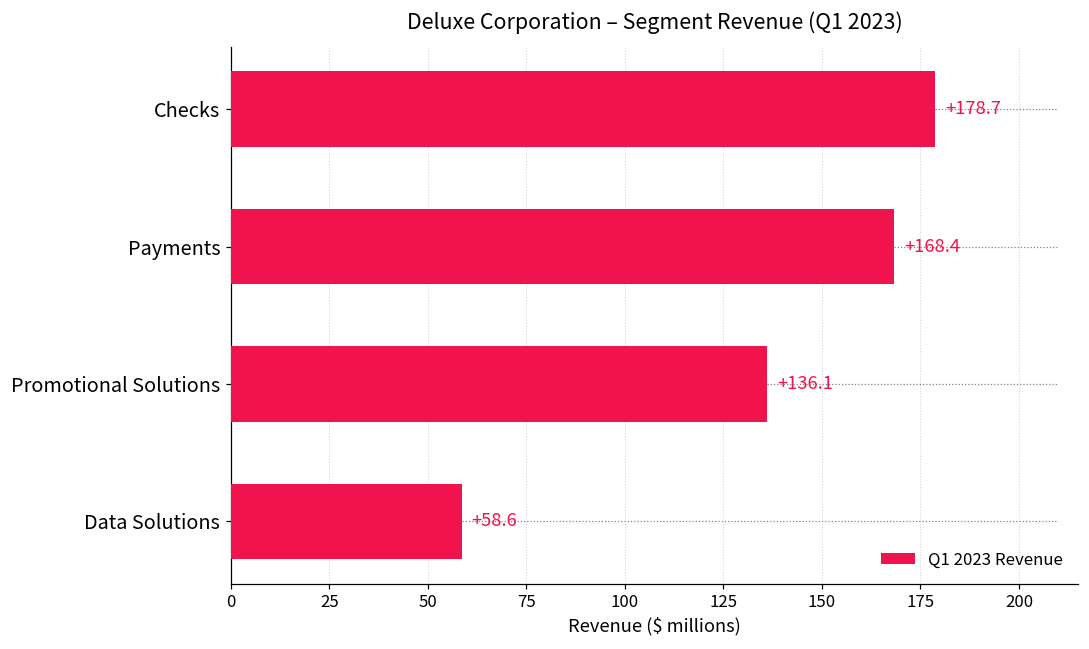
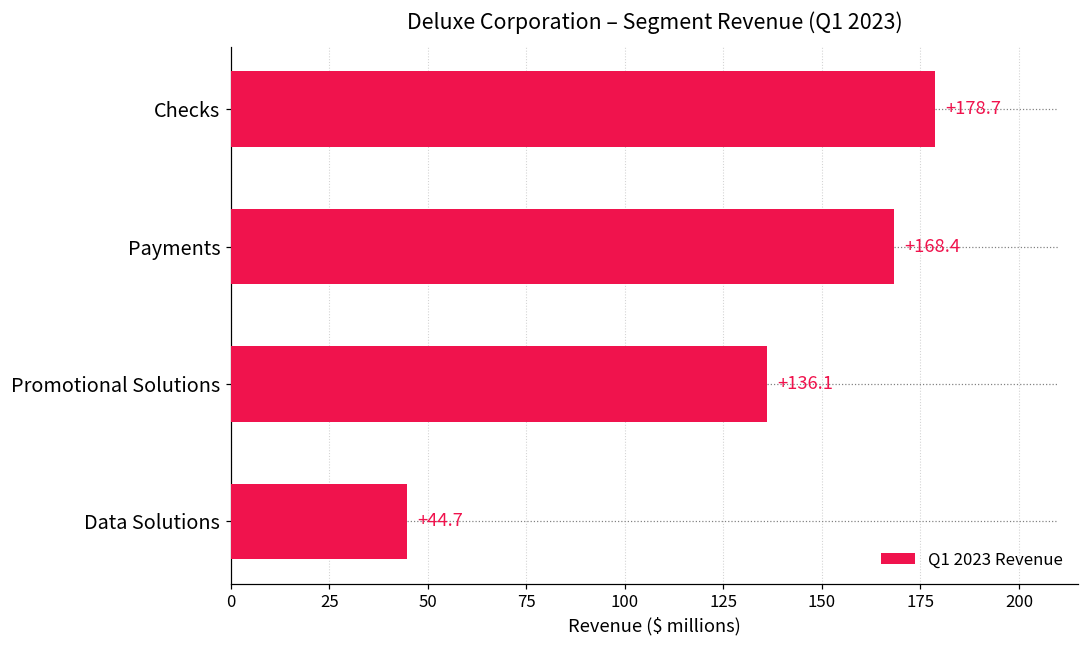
Q1 2023 Revenue, Data Solutions: +58.6 -> +44.7
